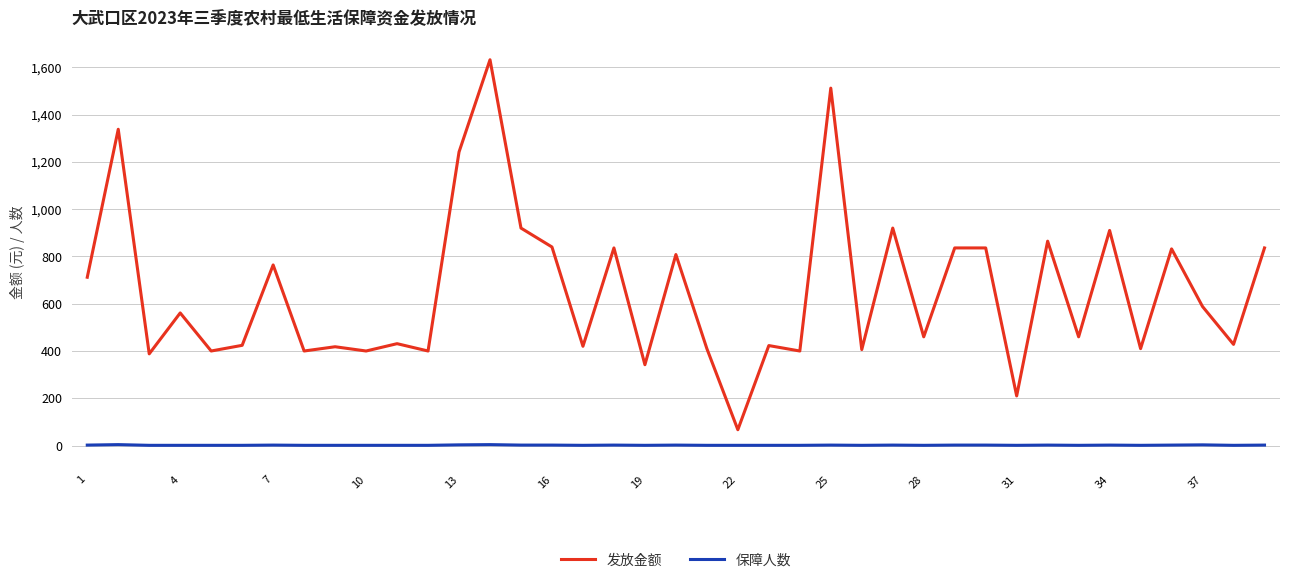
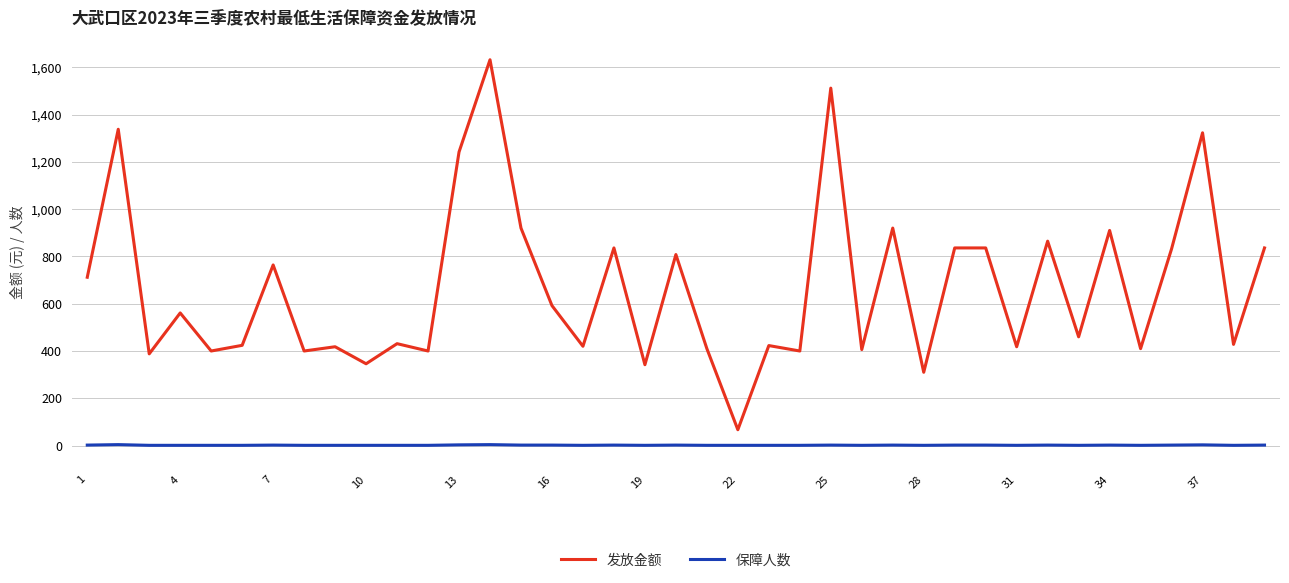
发放金额, 10: 400 -> 350
发放金额, 16: 840 -> 590
发放金额, 28: 460 -> 310
发放金额, 31: 210 -> 420
发放金额, 37: 590 -> 1,320
